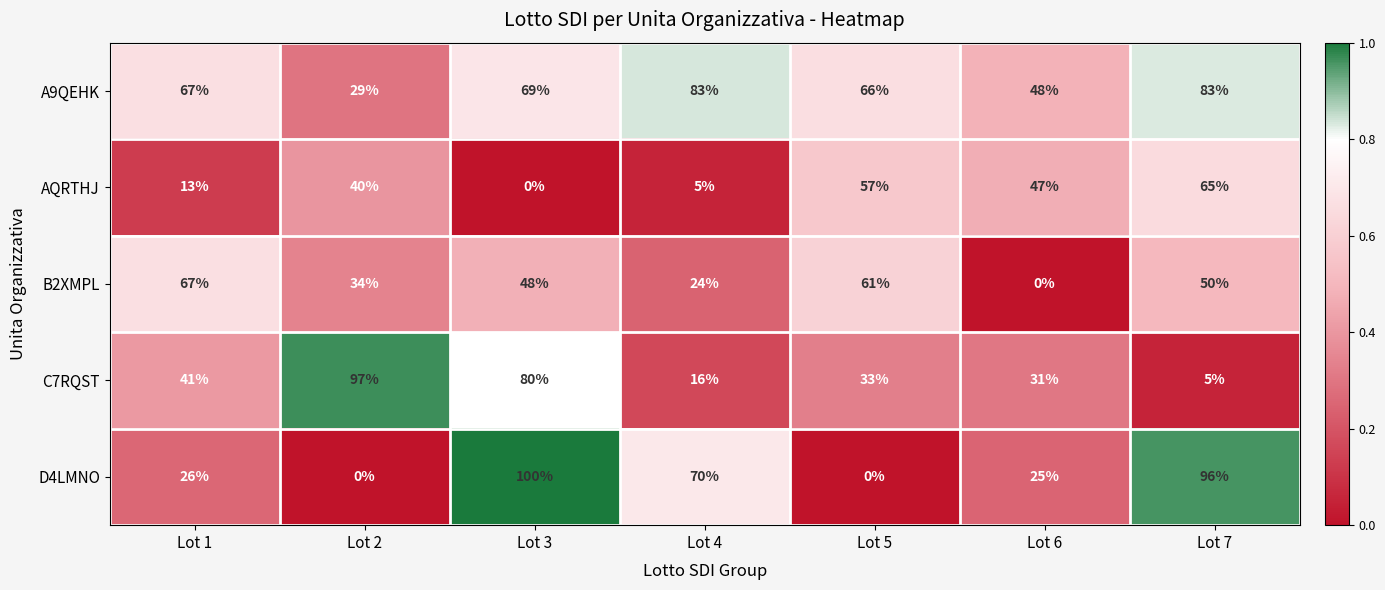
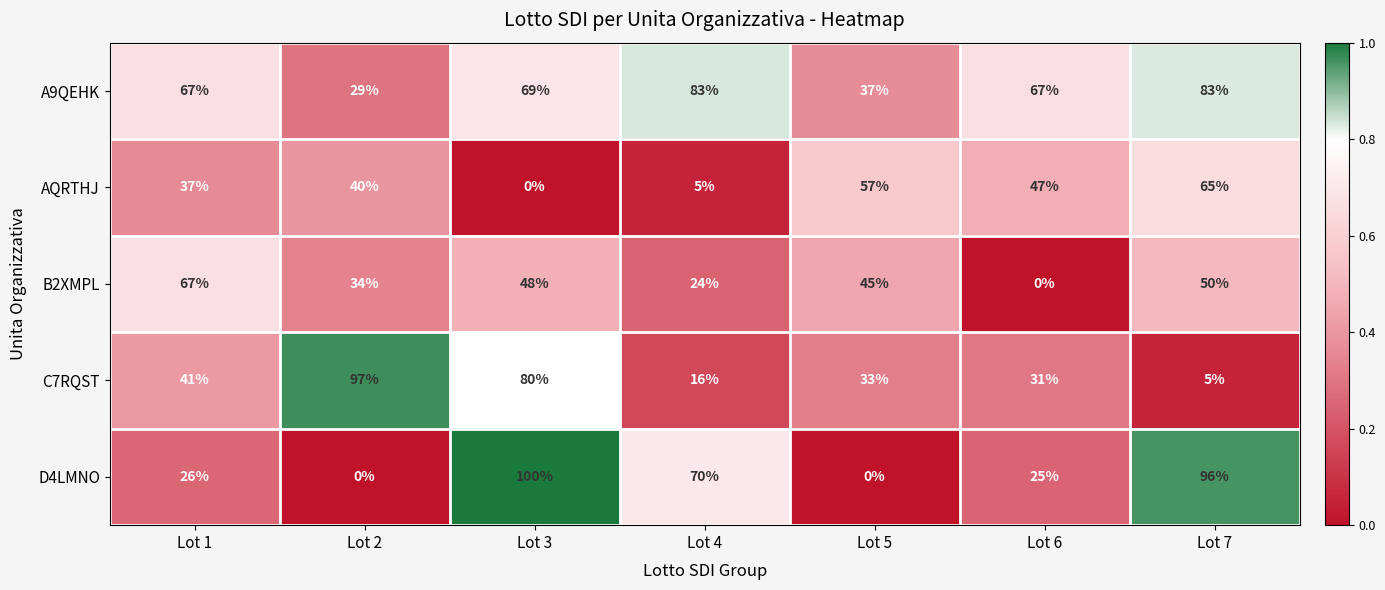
A9QEHK, Lot 5: 66% -> 37%
A9QEHK, Lot 6: 48% -> 67%
AQRTHJ, Lot 1: 13% -> 37%
B2XMPL, Lot 5: 61% -> 45%
